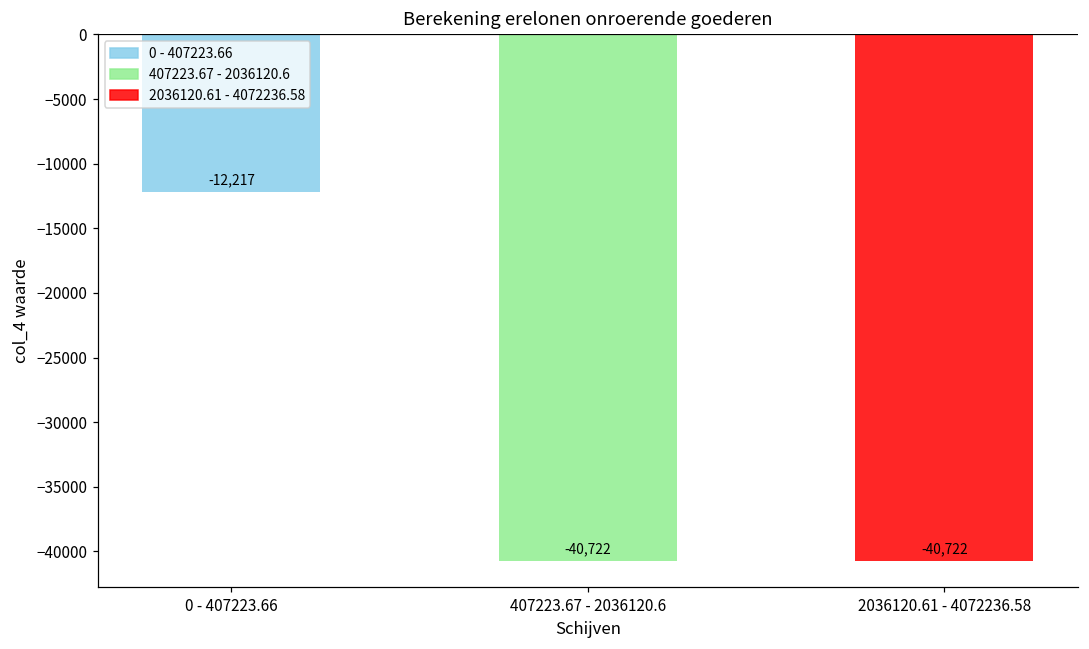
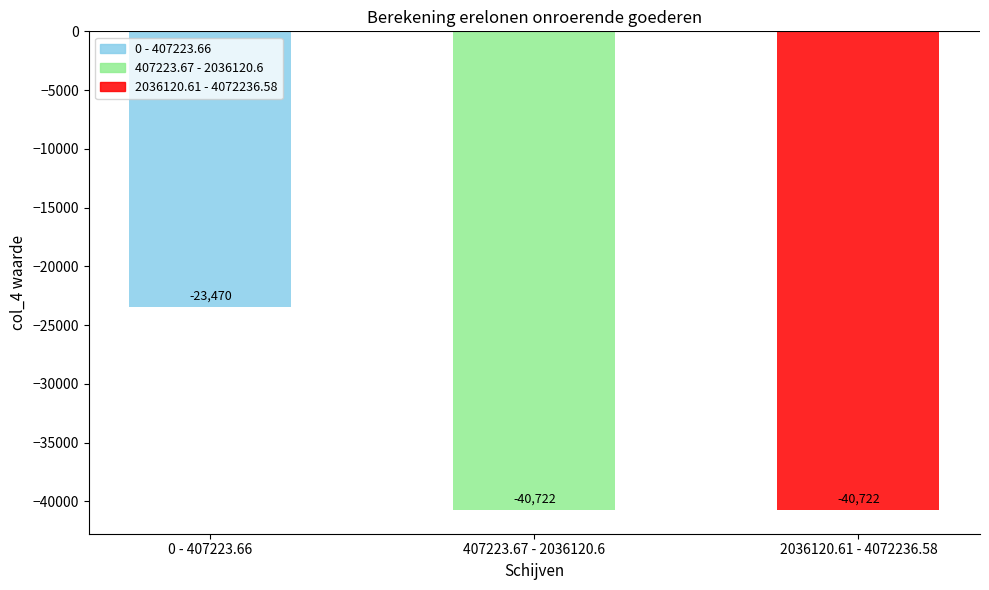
0 - 407223.66: -12,217 -> -23,470
